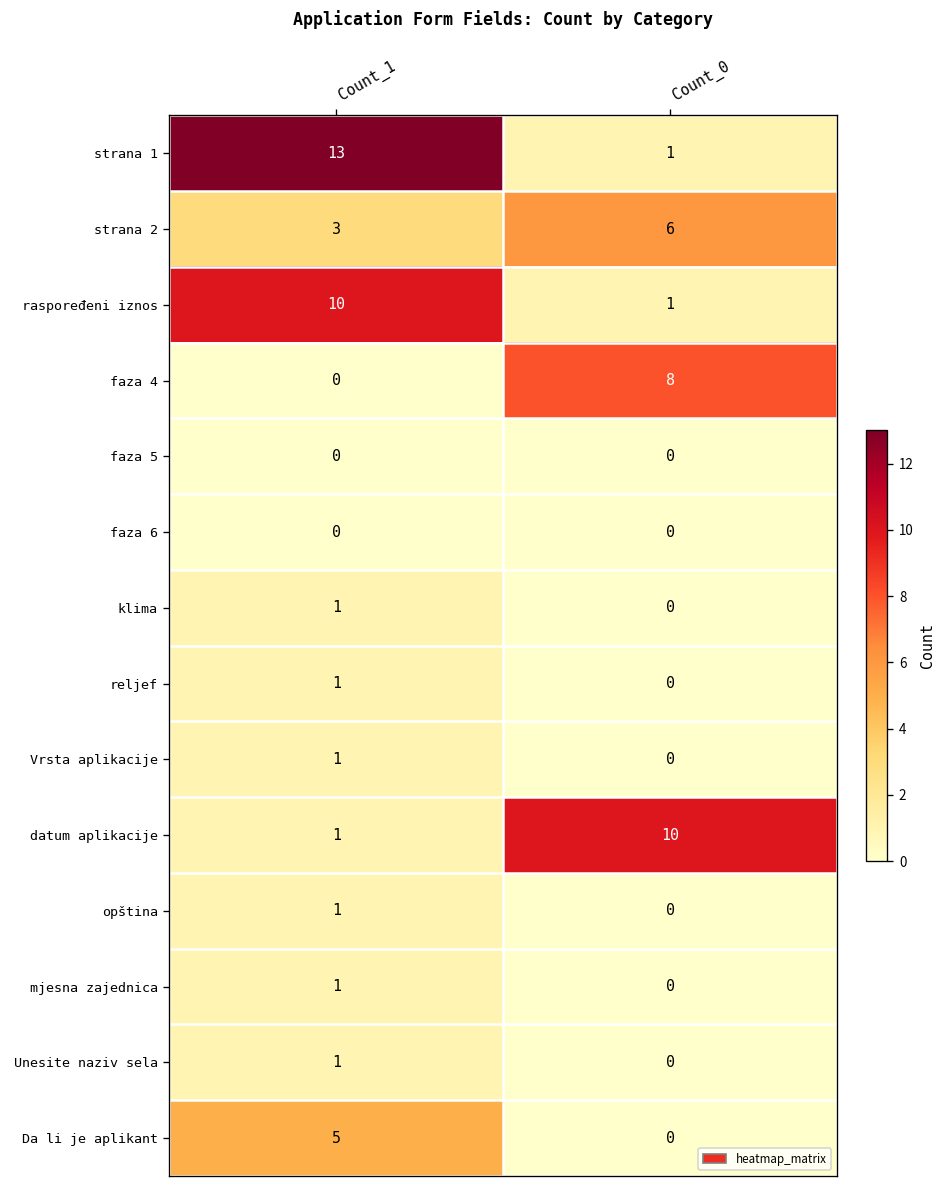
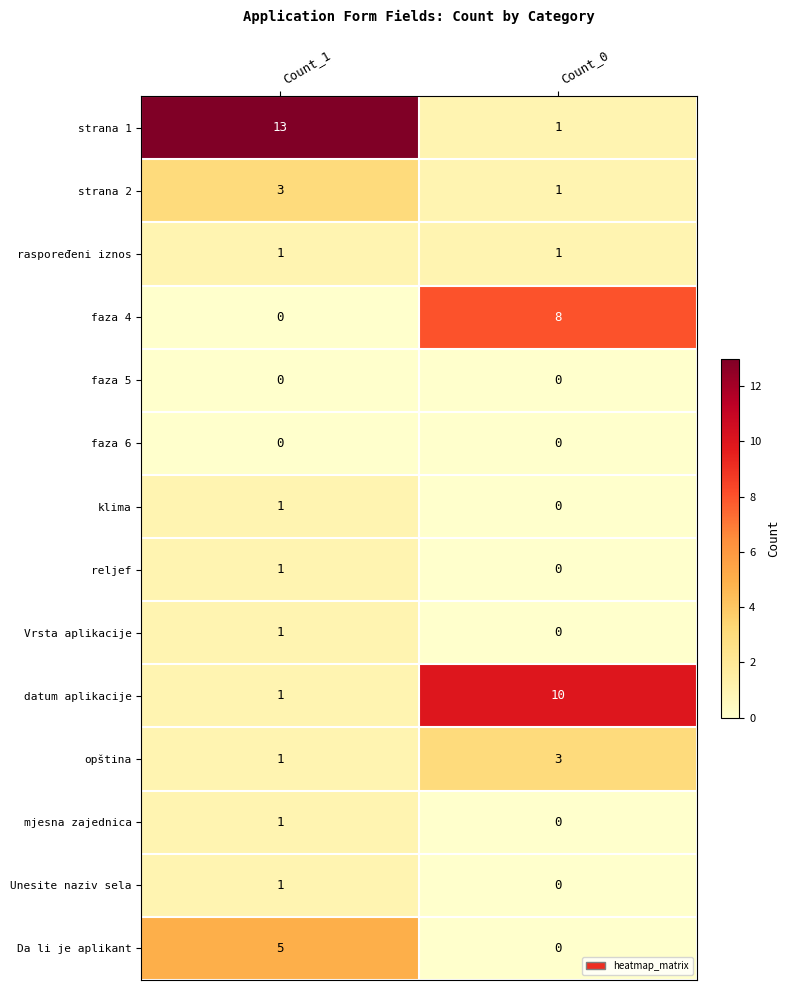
strana 2, Count_0: 6 -> 1
raspoređeni iznos, Count_1: 10 -> 1
opština, Count_0: 0 -> 3
